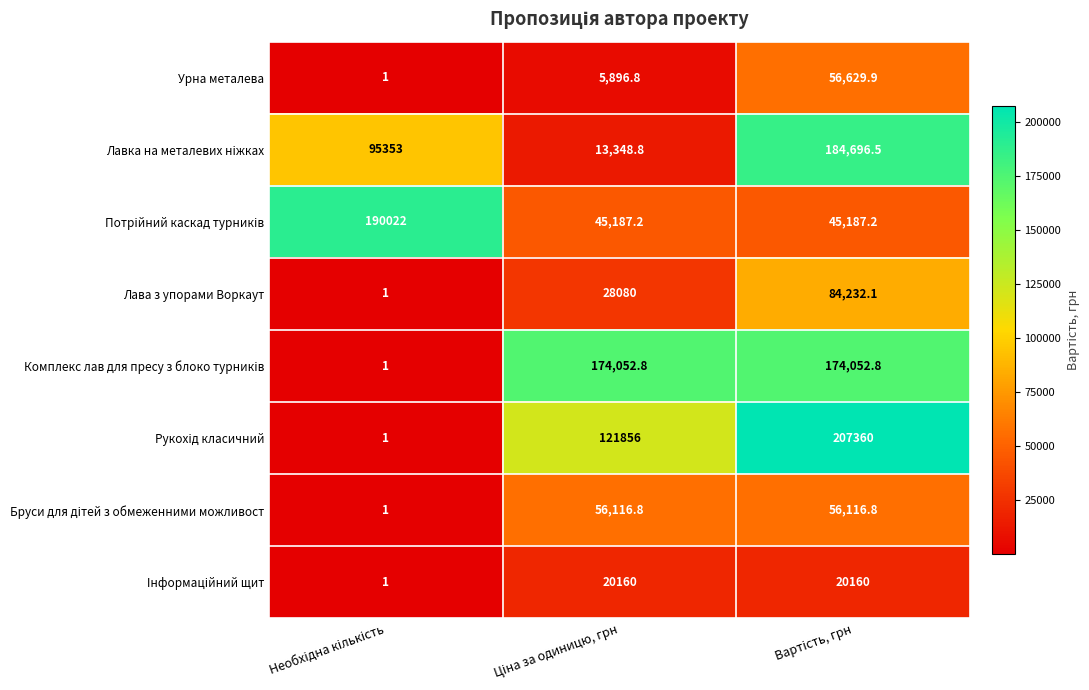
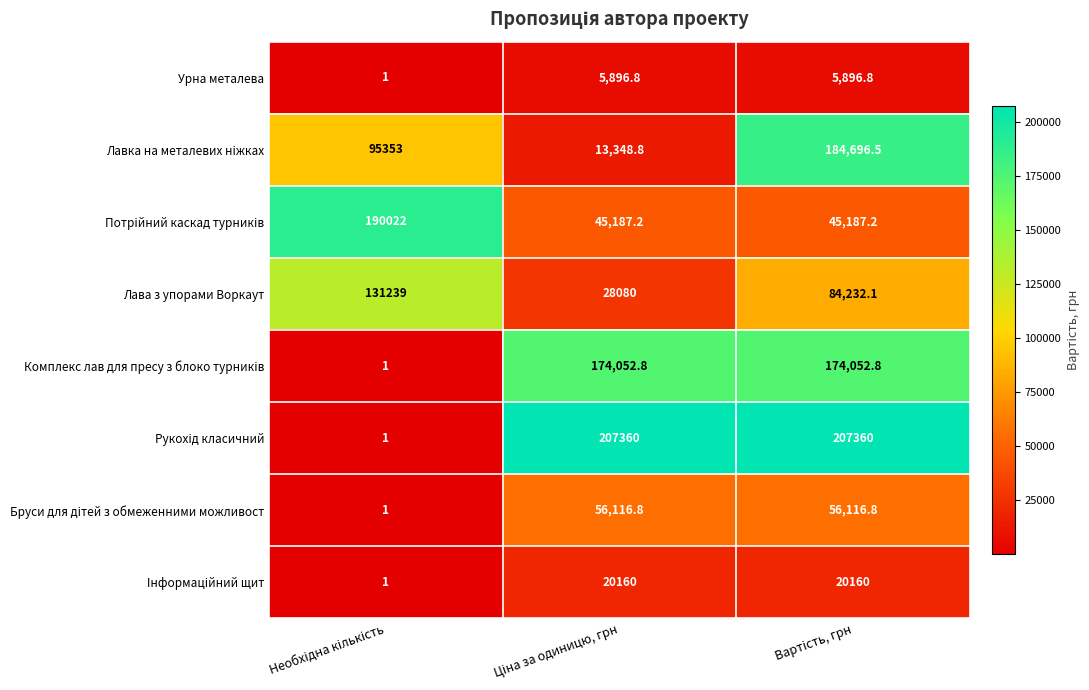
Урна металева, Вартість, грн: 56,629.9 -> 5,896.8
Лава з упорами Воркаут, Необхідна кількість: 1 -> 131239
Рукохід класичний, Ціна за одиницю, грн: 121856 -> 207360
